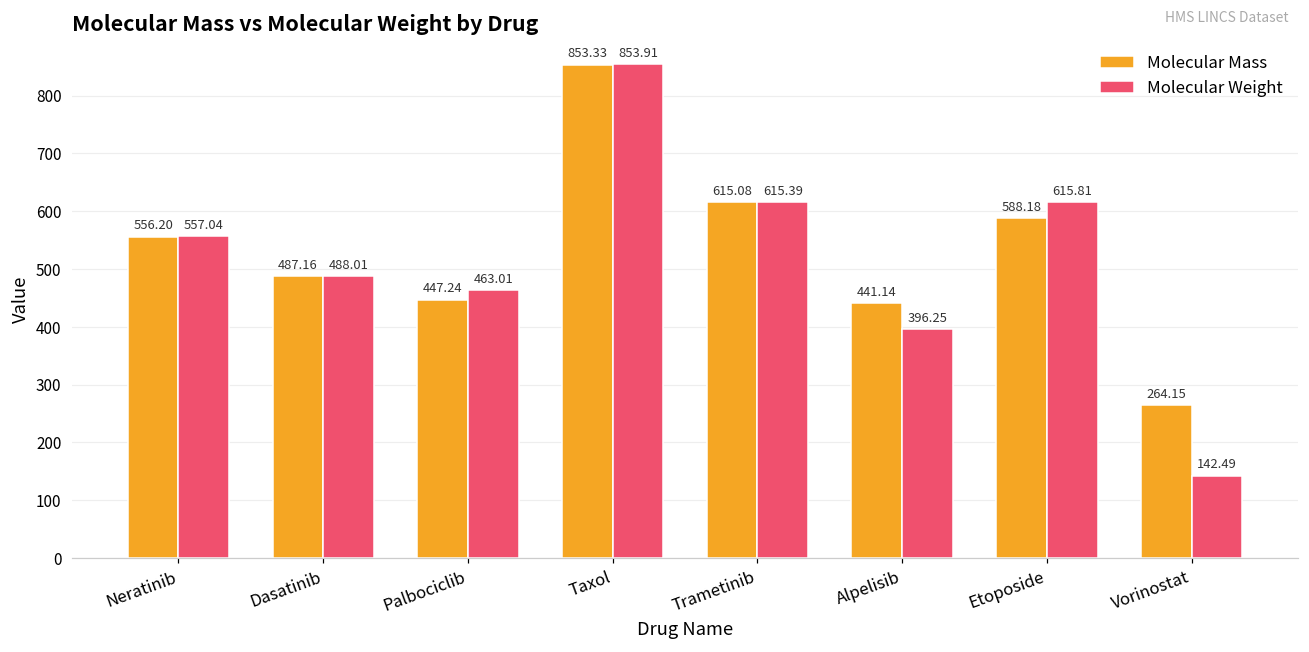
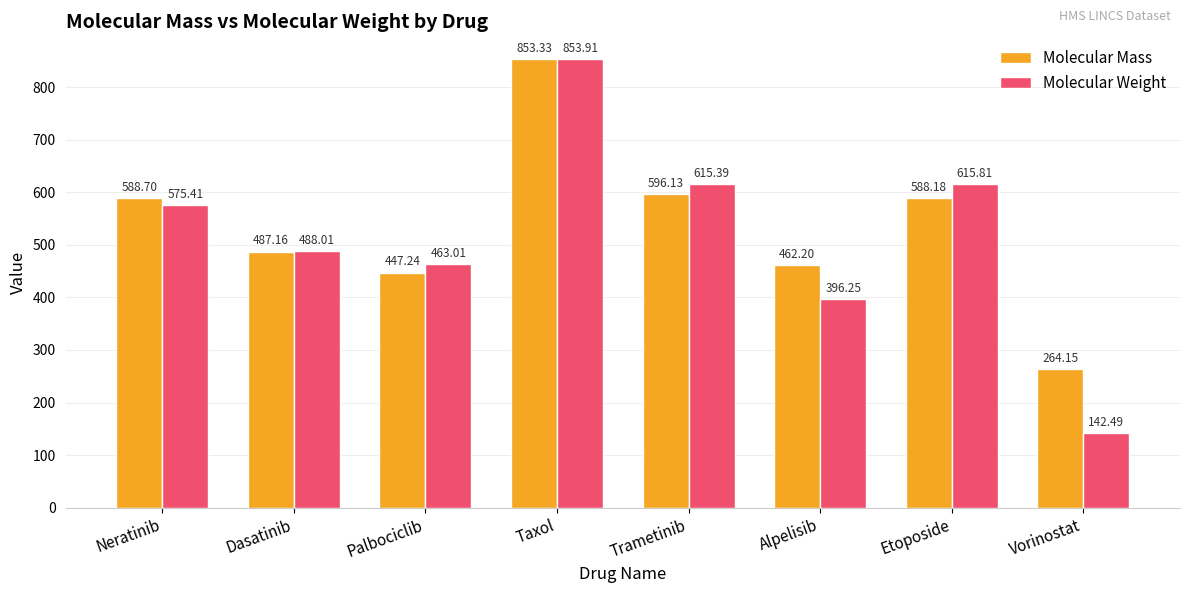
Molecular Mass, Neratinib: 556.20 -> 588.70
Molecular Weight, Neratinib: 557.04 -> 575.41
Molecular Mass, Trametinib: 615.08 -> 596.13
Molecular Mass, Alpelisib: 441.14 -> 462.20
